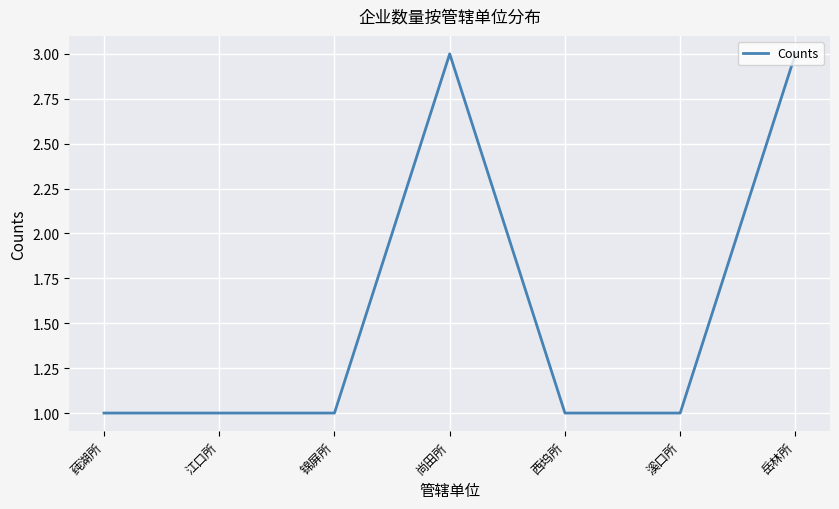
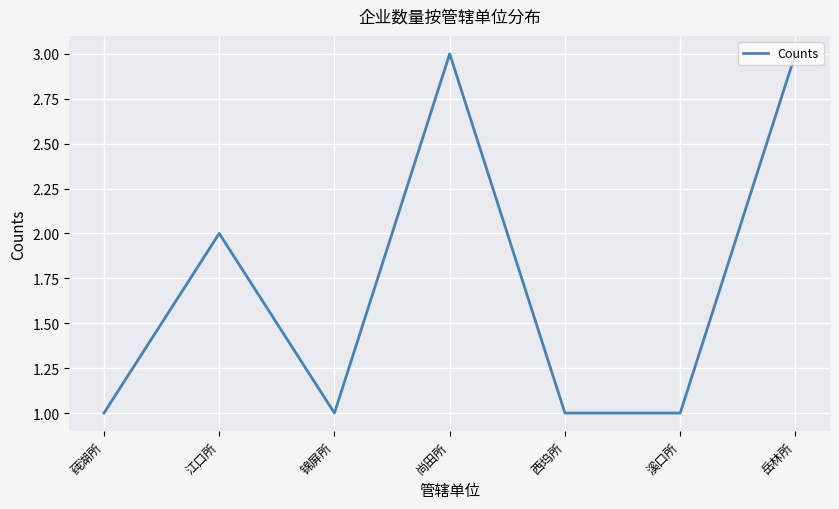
江口所: 1 -> 2
